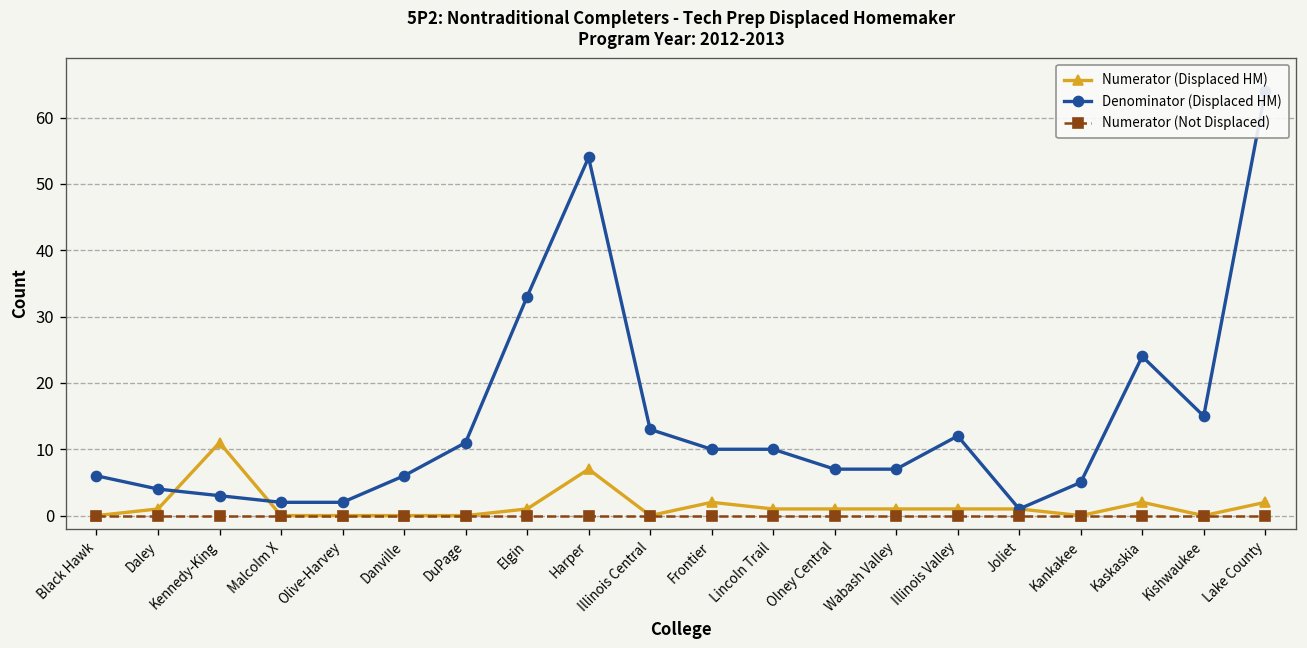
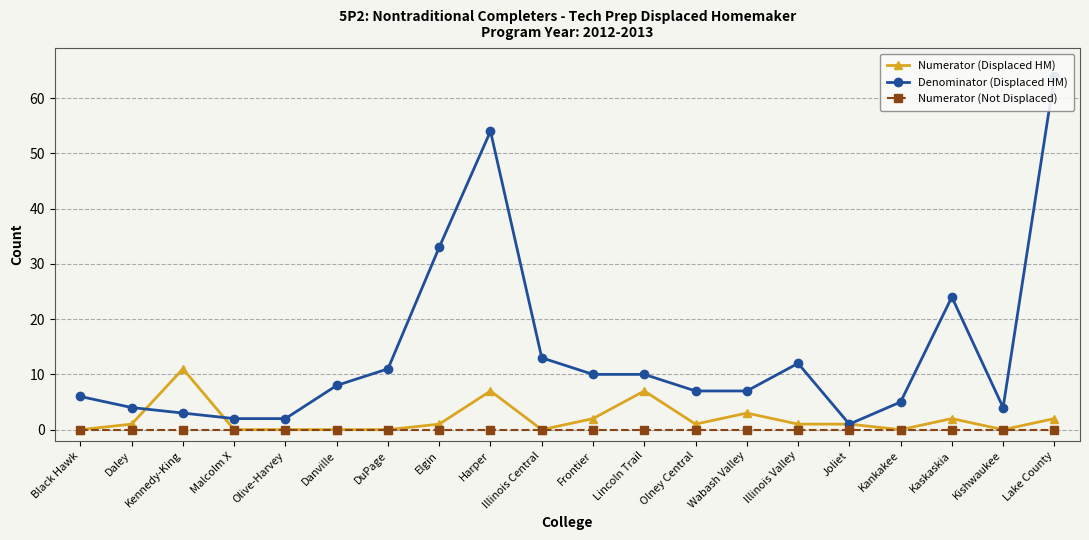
Denominator (Displaced HM), Danville: 6 -> 8
Numerator (Displaced HM), Lincoln Trail: 1 -> 7
Numerator (Displaced HM), Wabash Valley: 1 -> 3
Denominator (Displaced HM), Kishwaukee: 15 -> 4
